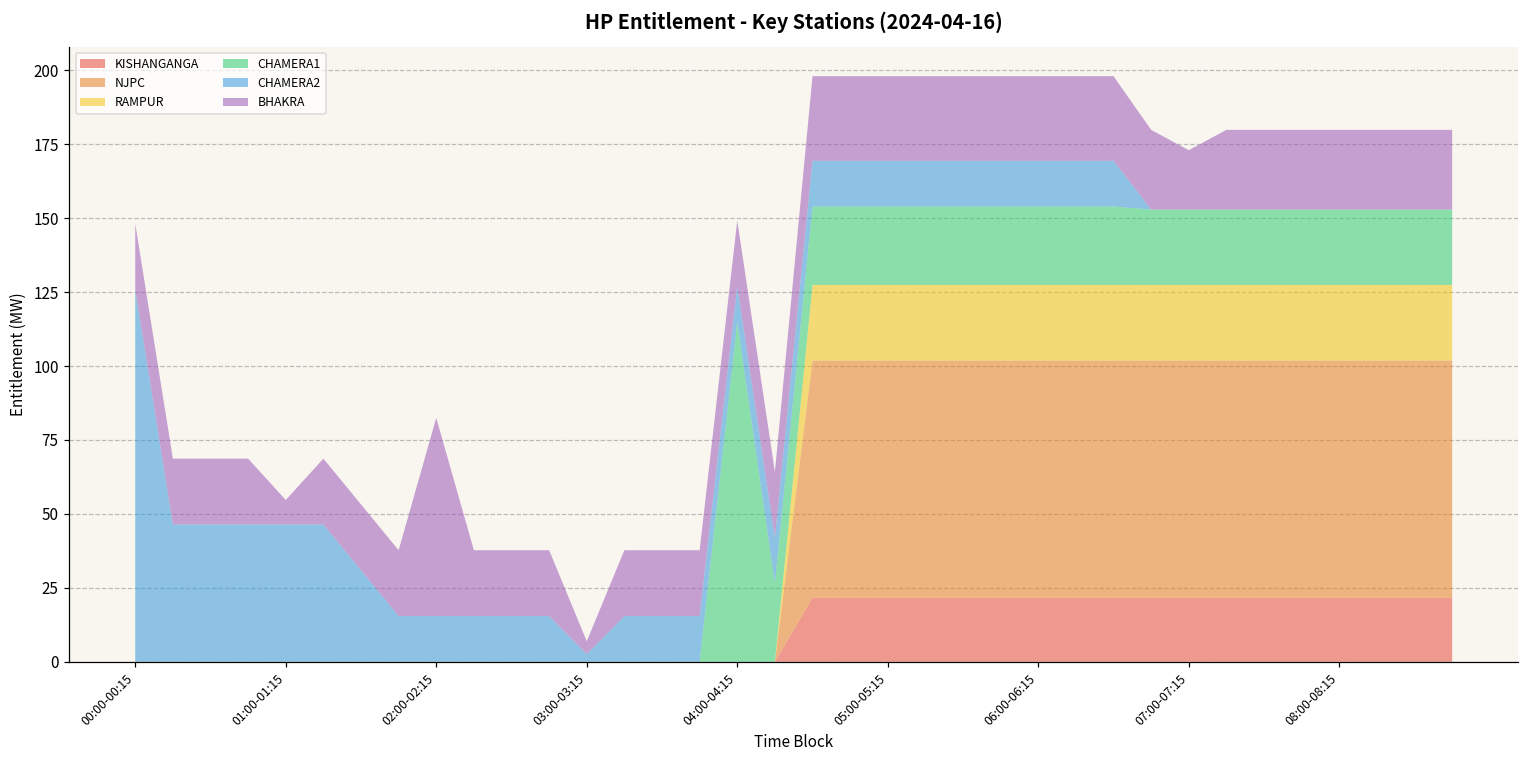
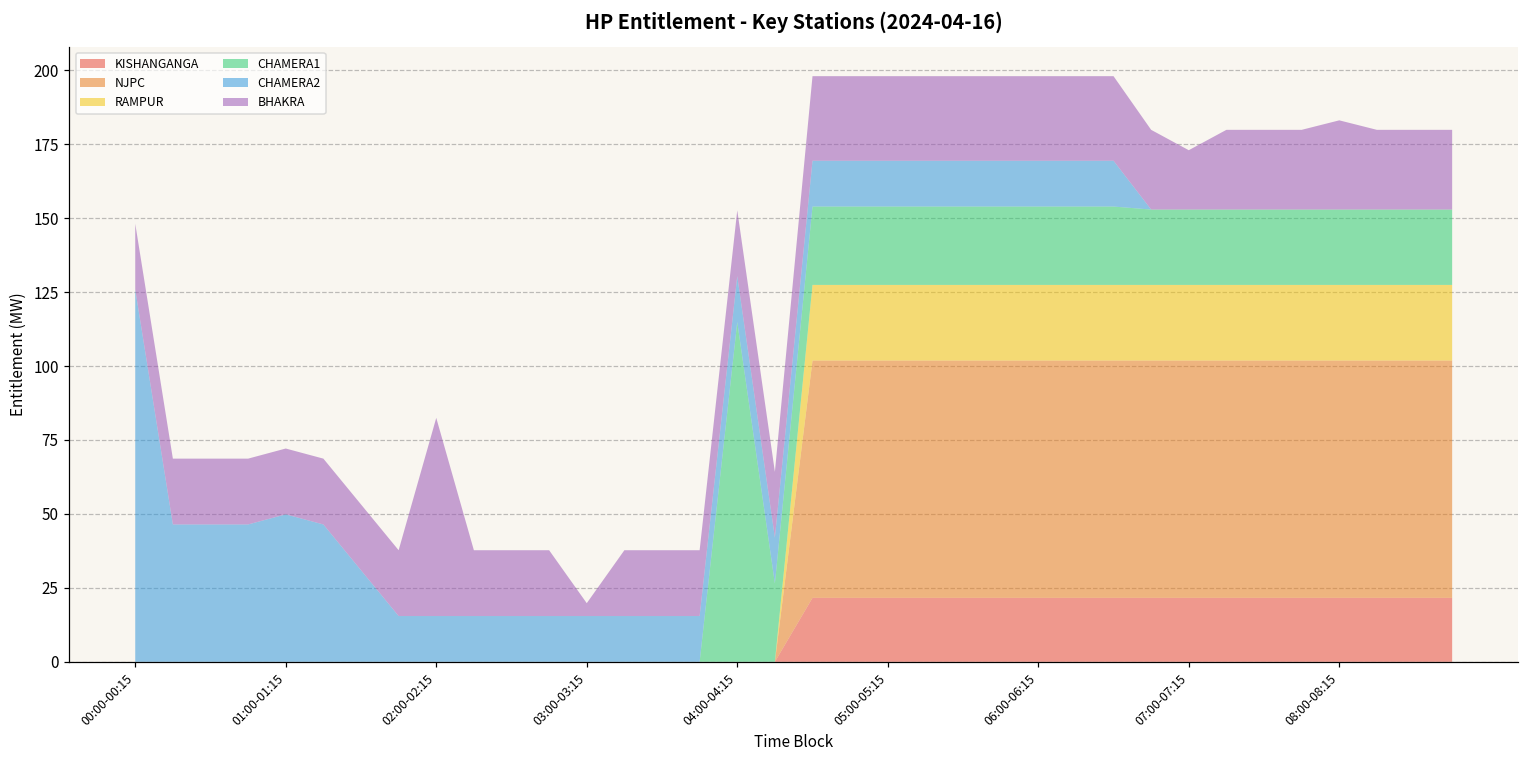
CHAMERA2, 01:00-01:15: 46 -> 50
BHAKRA, 01:00-01:15: 8 -> 22
CHAMERA2, 03:00-03:15: 3 -> 15
CHAMERA2, 04:00-04:15: 12 -> 15
BHAKRA, 08:00-08:15: 27 -> 30
